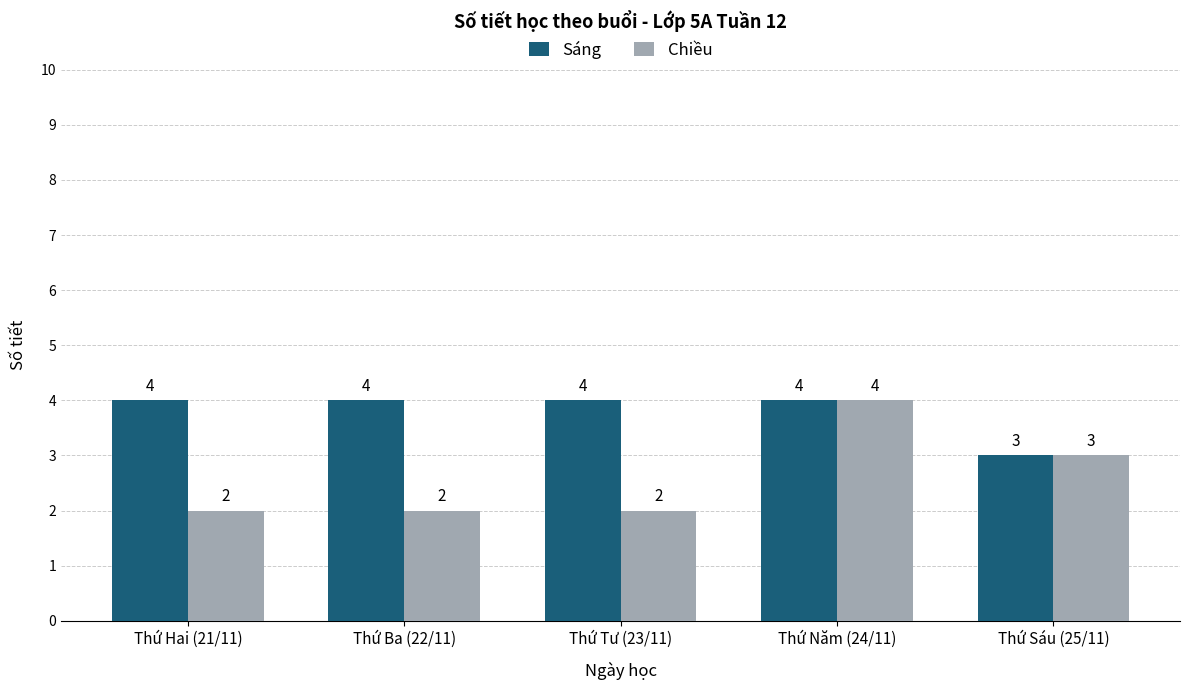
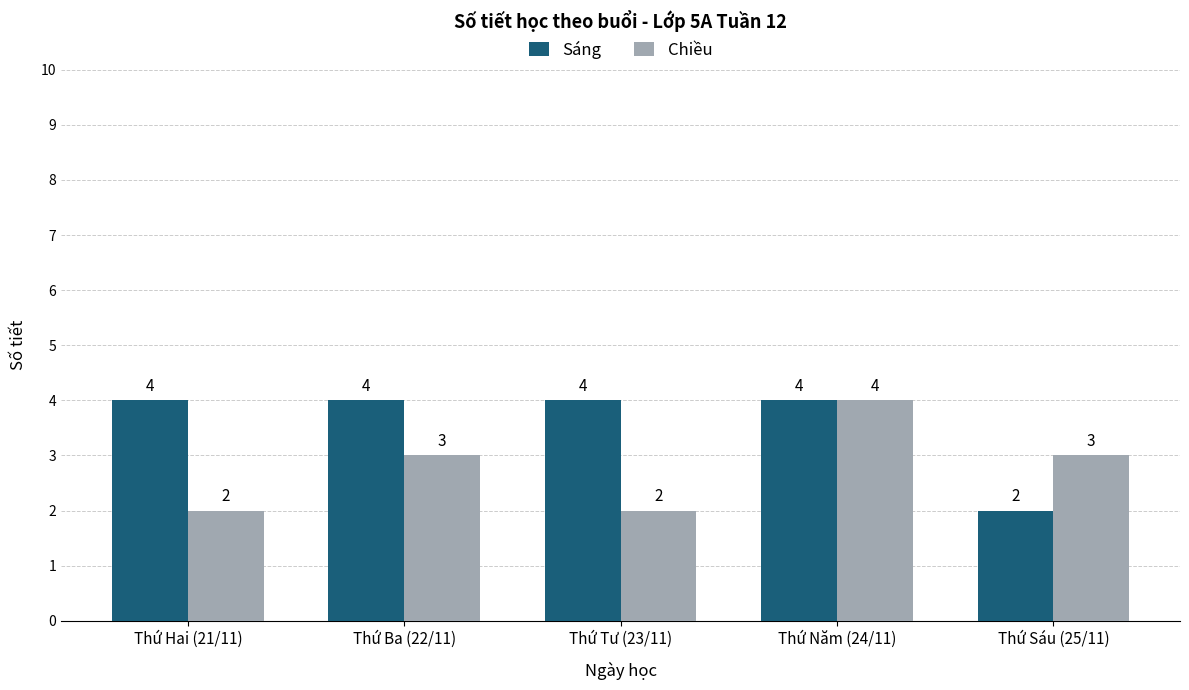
Chiều, Thứ Ba (22/11): 2 -> 3
Sáng, Thứ Sáu (25/11): 3 -> 2
